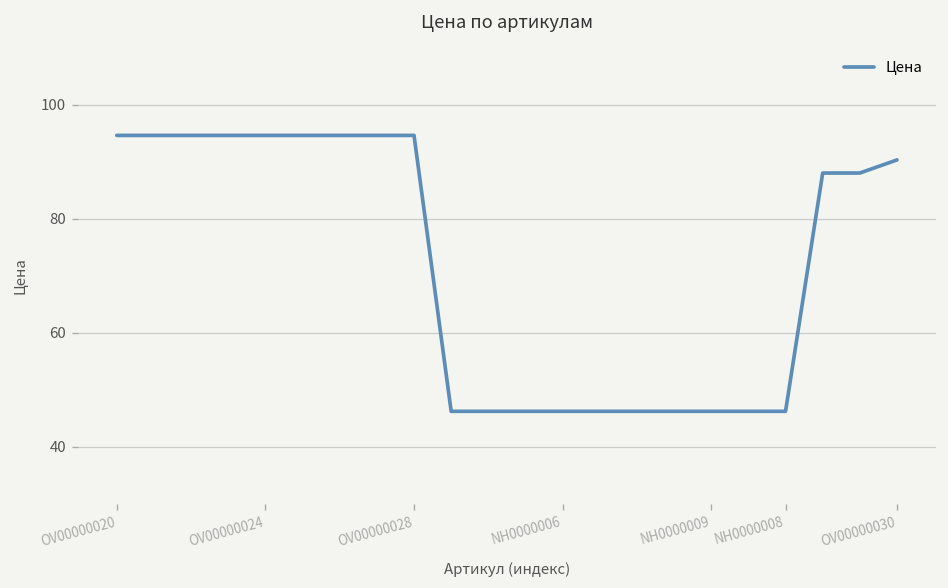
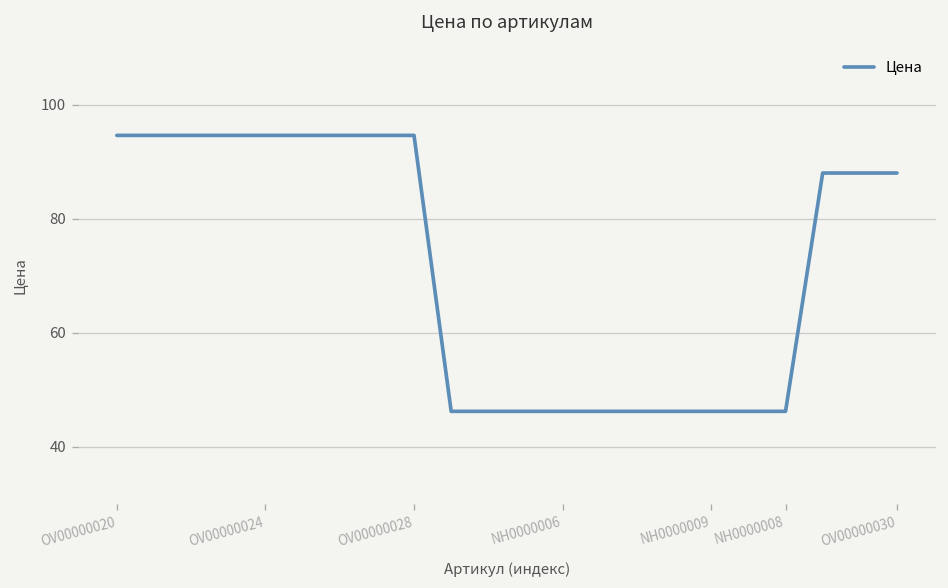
OV00000030: 90 -> 88
